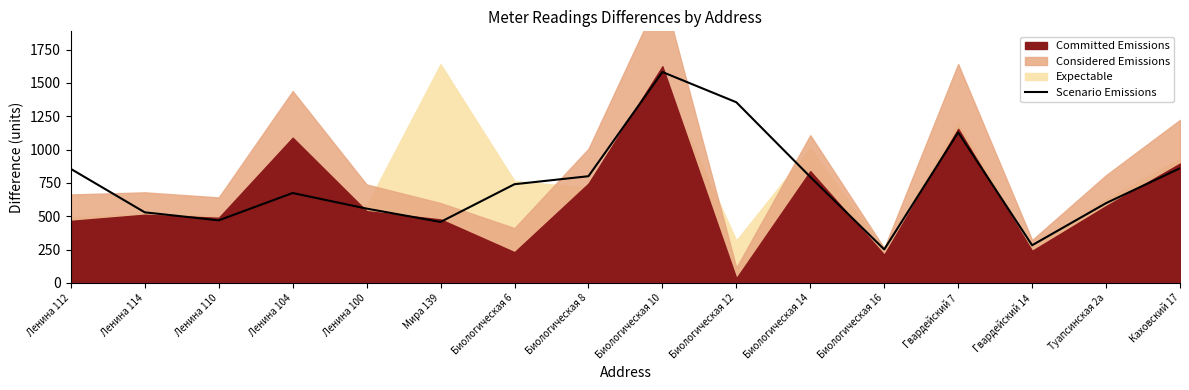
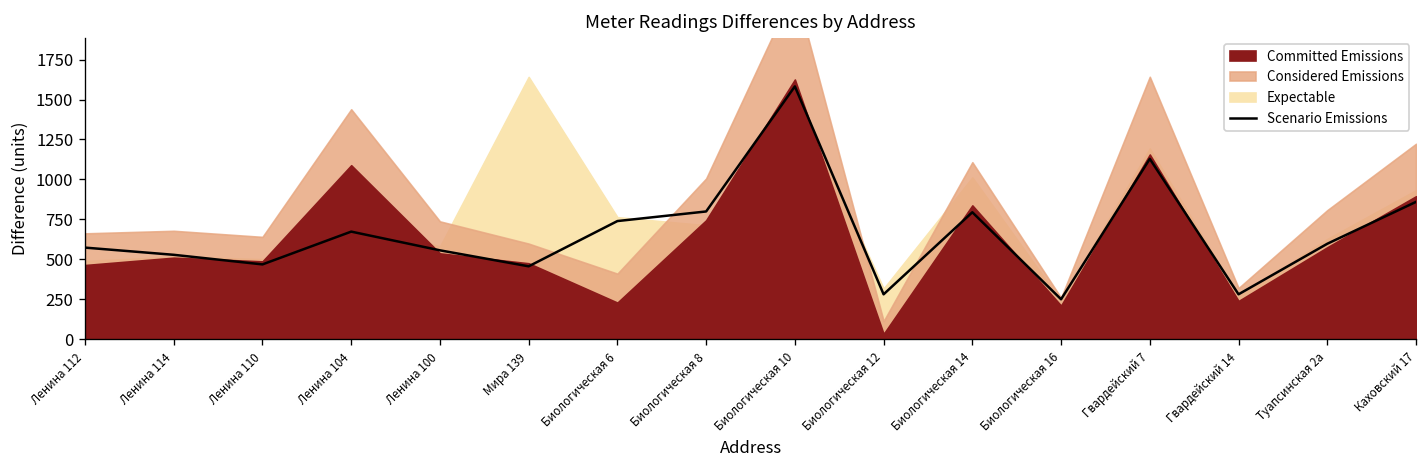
Scenario Emissions, Ленина 112: 860 -> 570
Scenario Emissions, Биологическая 12: 1360 -> 280
